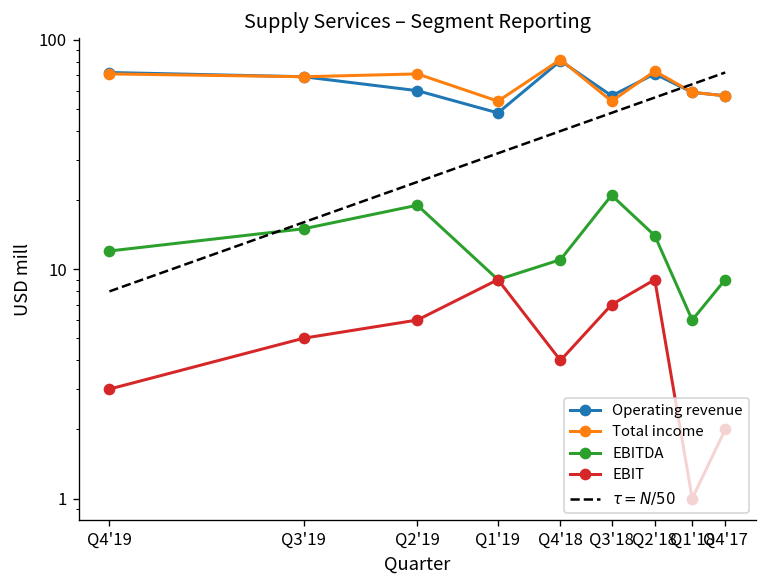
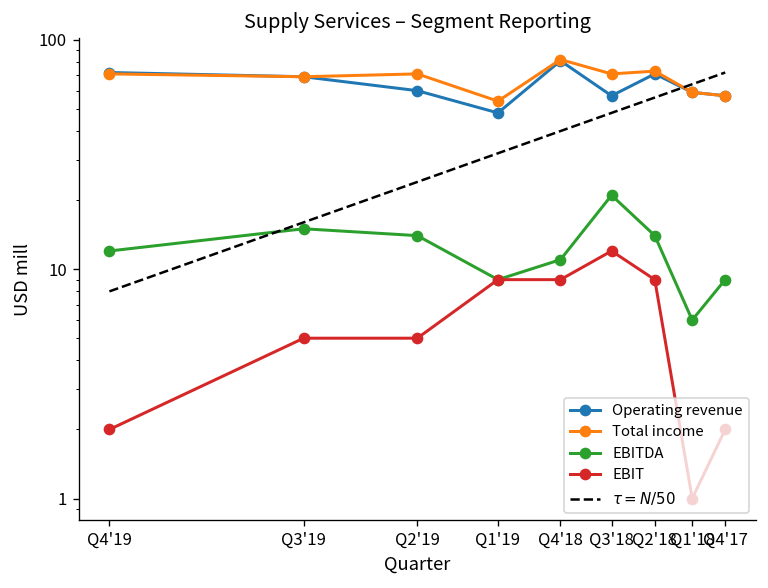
EBIT, Q4'19: 3 -> 2
EBITDA, Q2'19: 19 -> 14
EBIT, Q2'19: 6 -> 5
EBIT, Q4'18: 4 -> 9
Total income, Q3'18: 54 -> 71
EBIT, Q3'18: 7 -> 12
